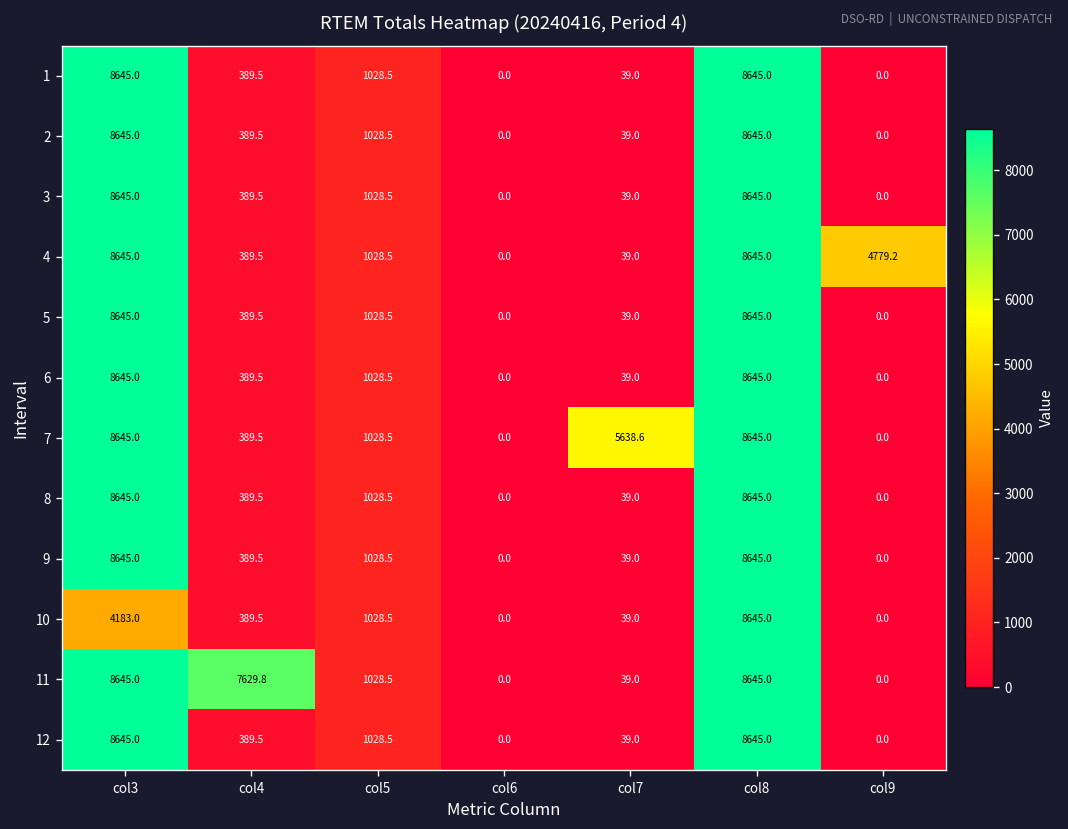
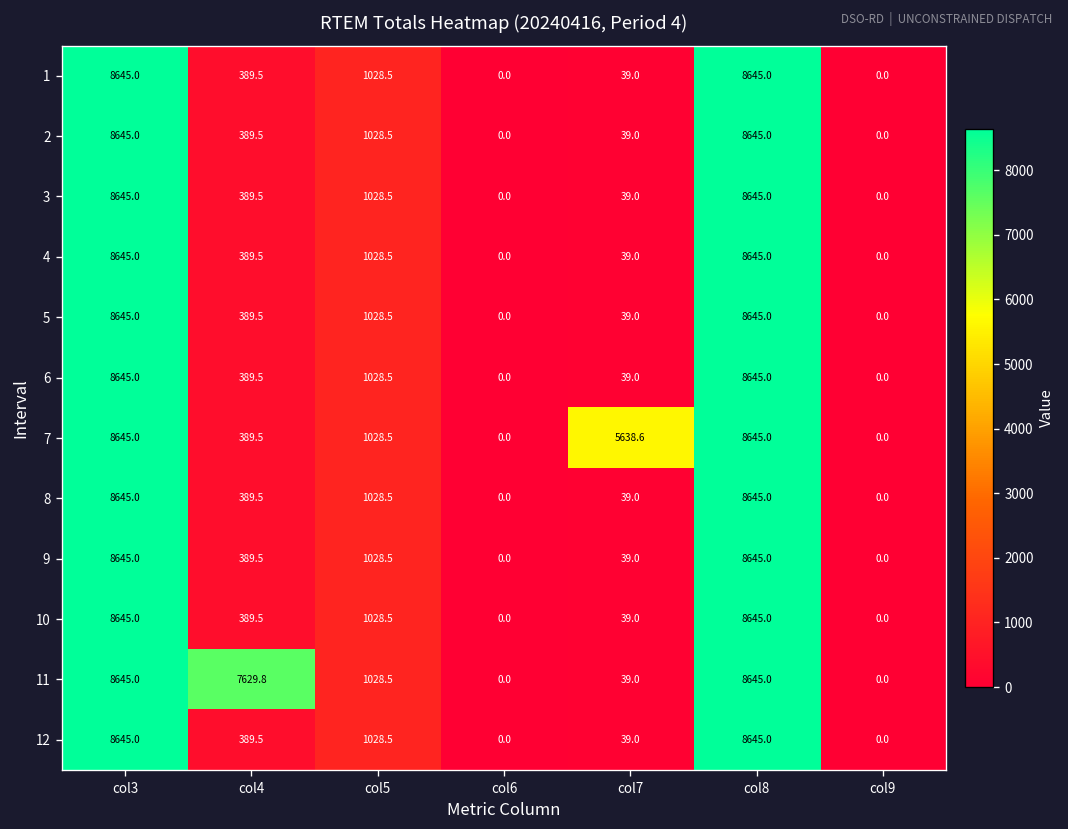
4, col9: 4779.2 -> 0.0
10, col3: 4183.0 -> 8645.0
